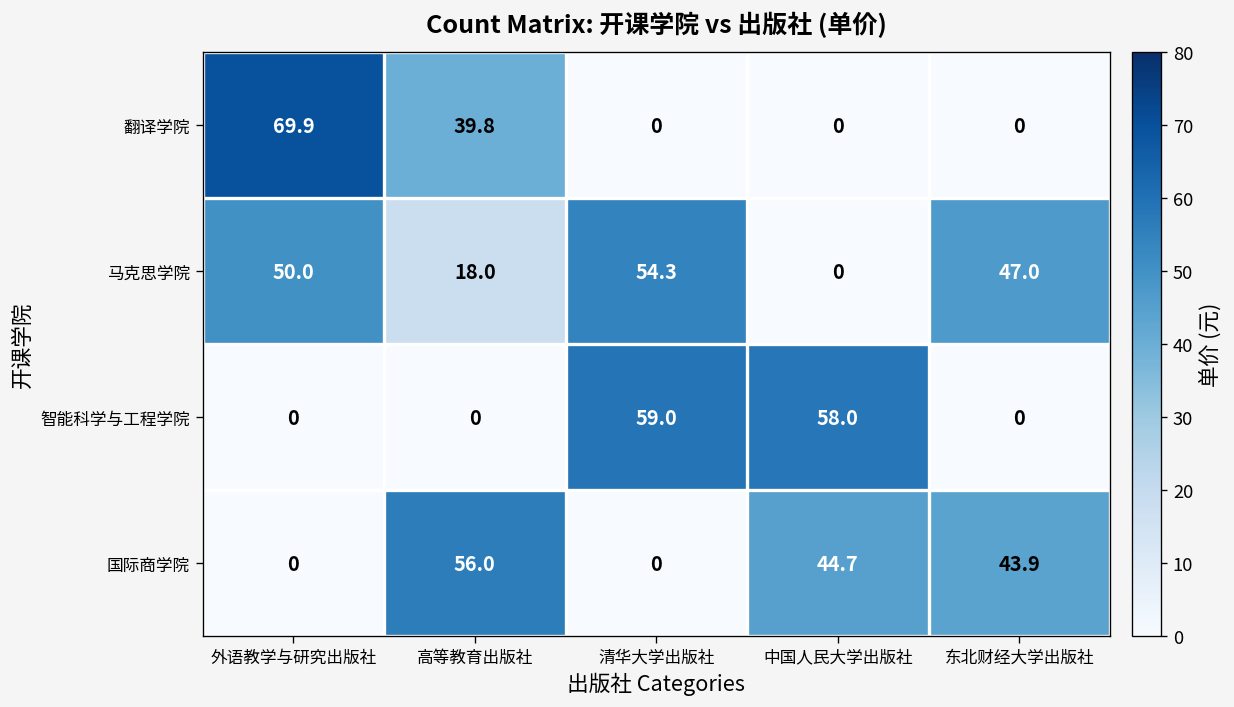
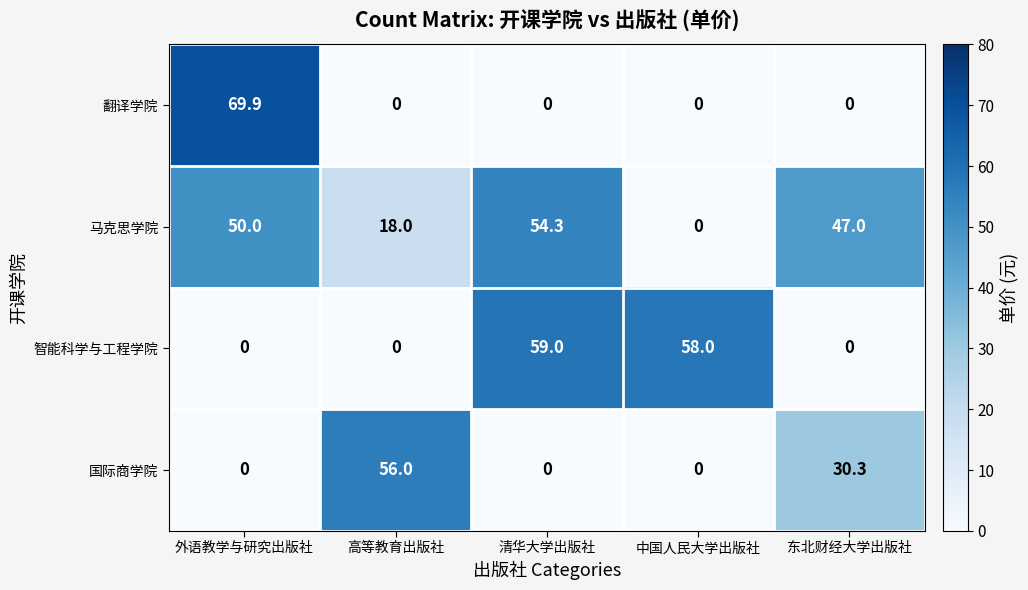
翻译学院, 高等教育出版社: 39.8 -> 0
国际商学院, 中国人民大学出版社: 44.7 -> 0
国际商学院, 东北财经大学出版社: 43.9 -> 30.3
